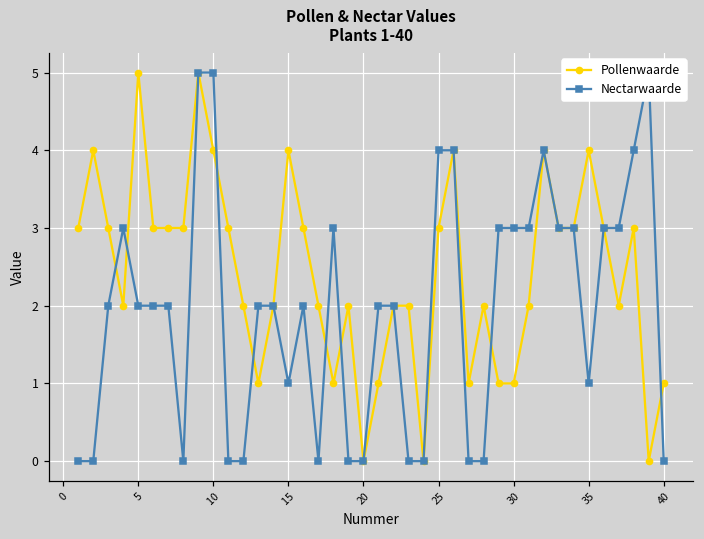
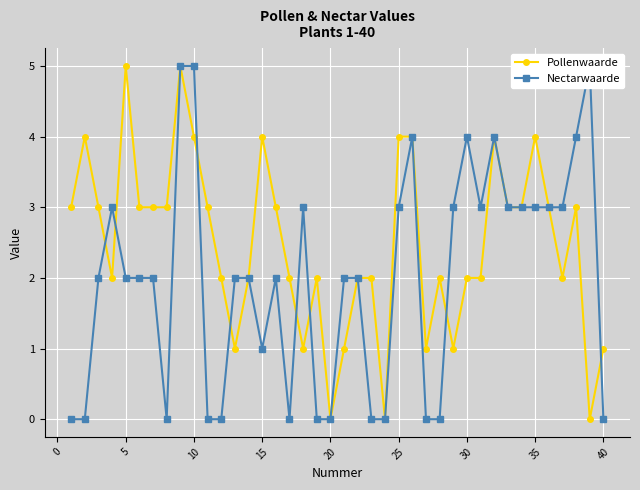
Pollenwaarde, 25: 3 -> 4
Nectarwaarde, 25: 4 -> 3
Pollenwaarde, 30: 1 -> 2
Nectarwaarde, 30: 3 -> 4
Nectarwaarde, 35: 1 -> 3
